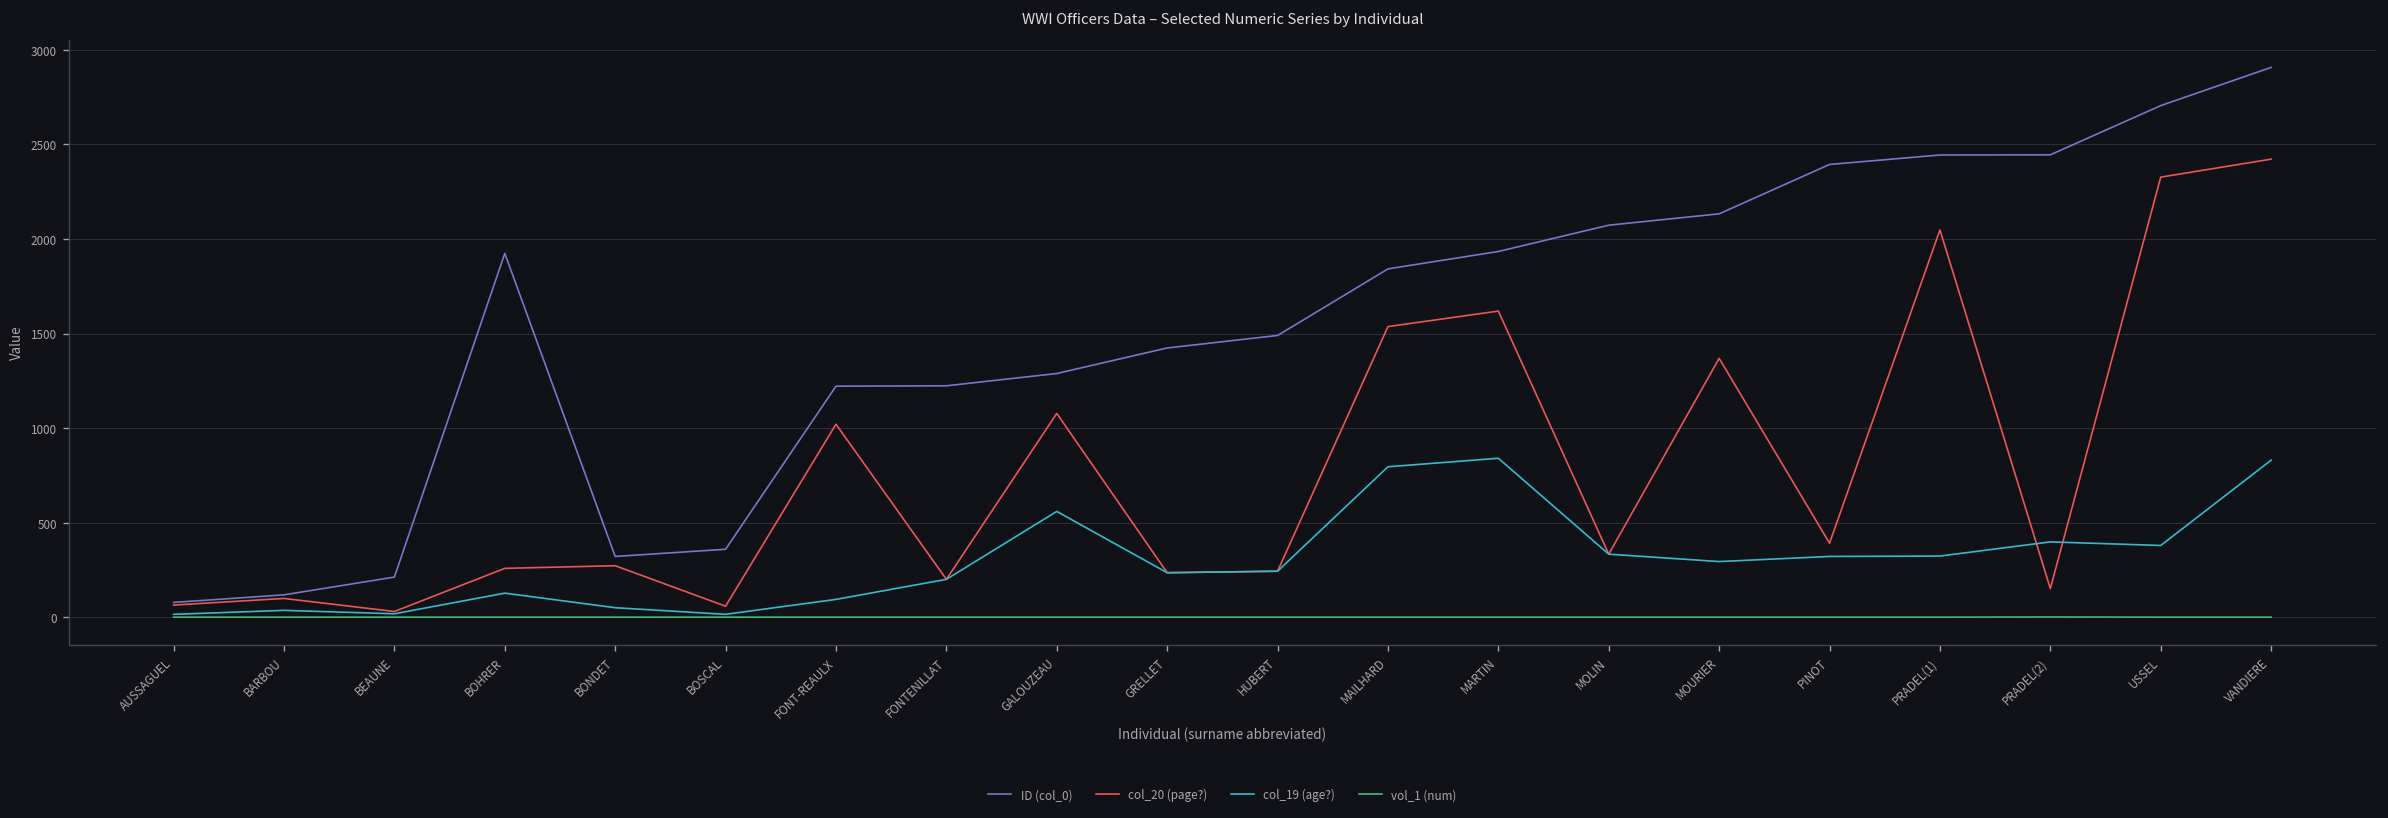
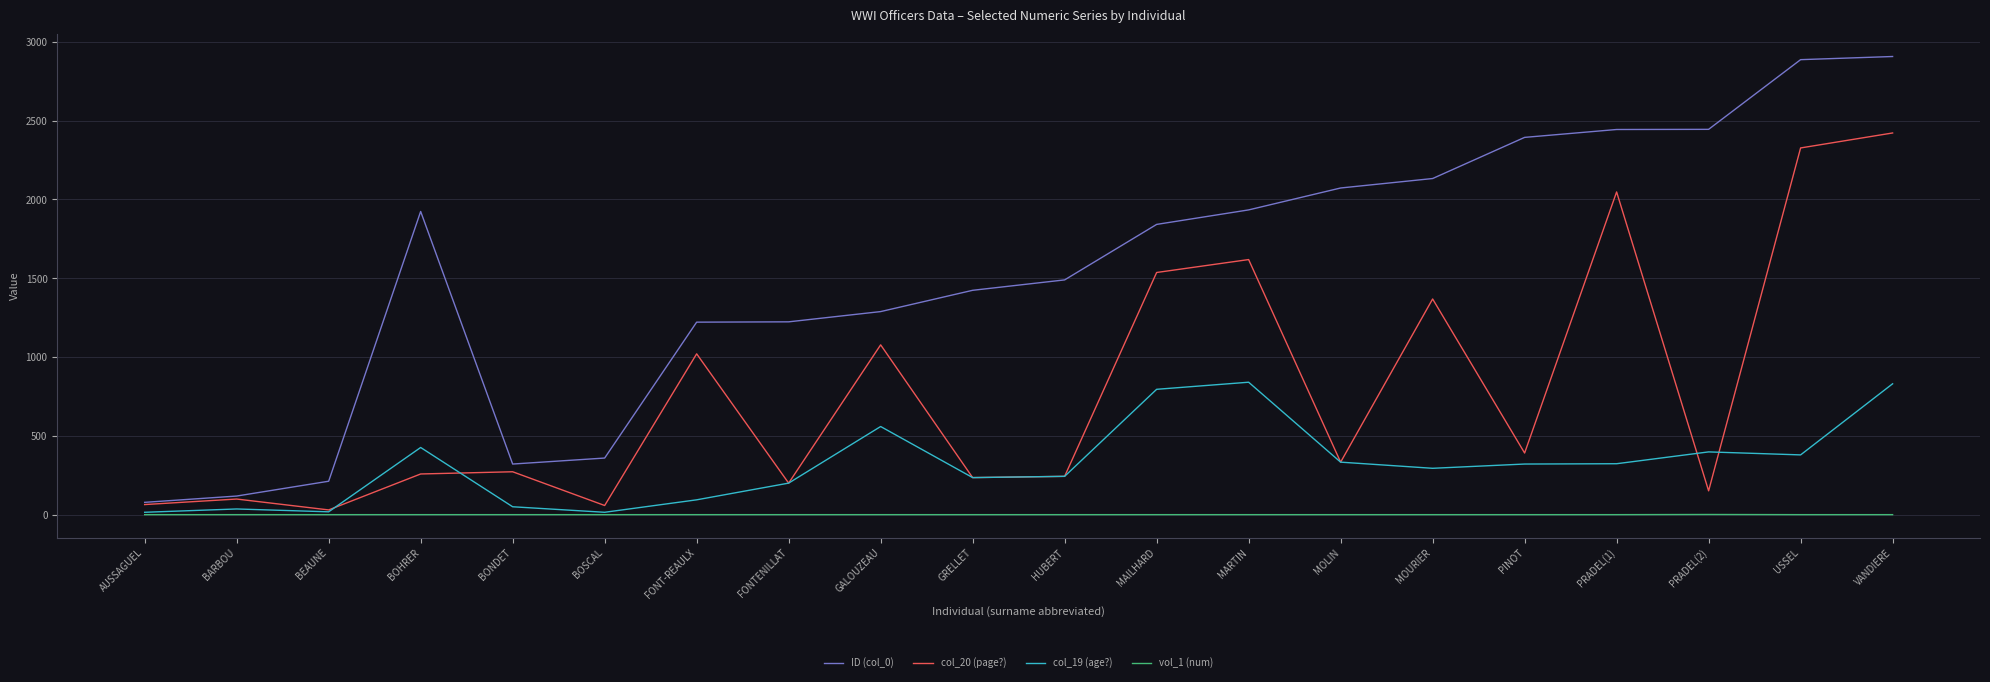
col_19 (age?), BOHRER: 130 -> 430
ID (col_0), USSEL: 2710 -> 2890
